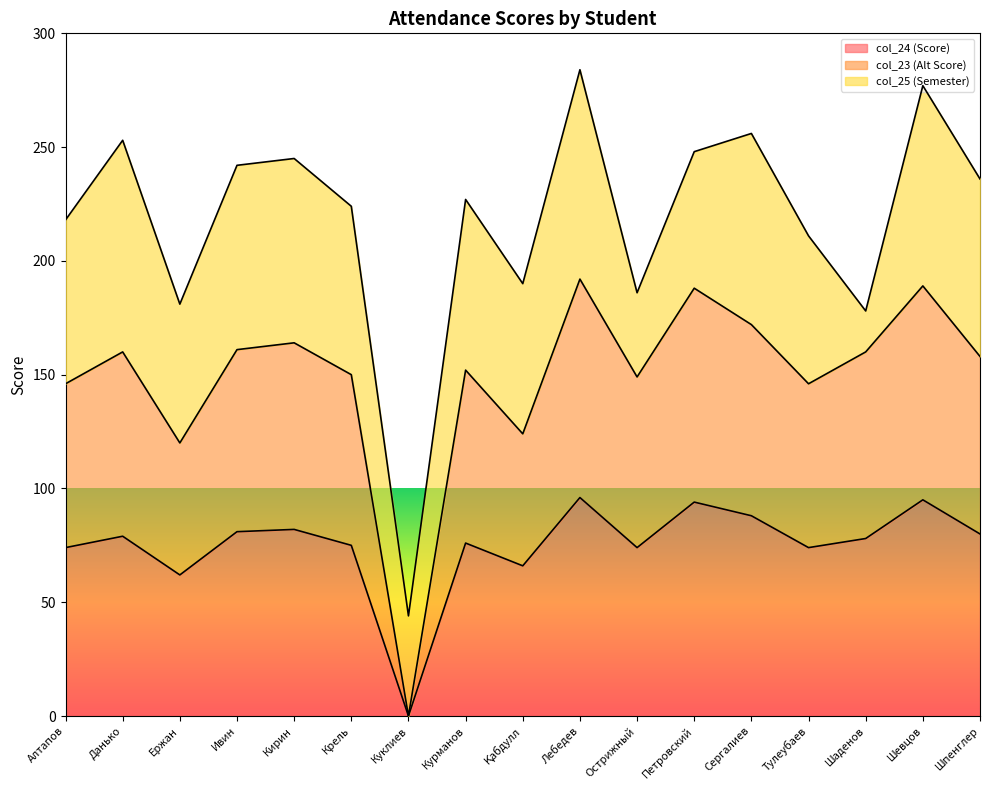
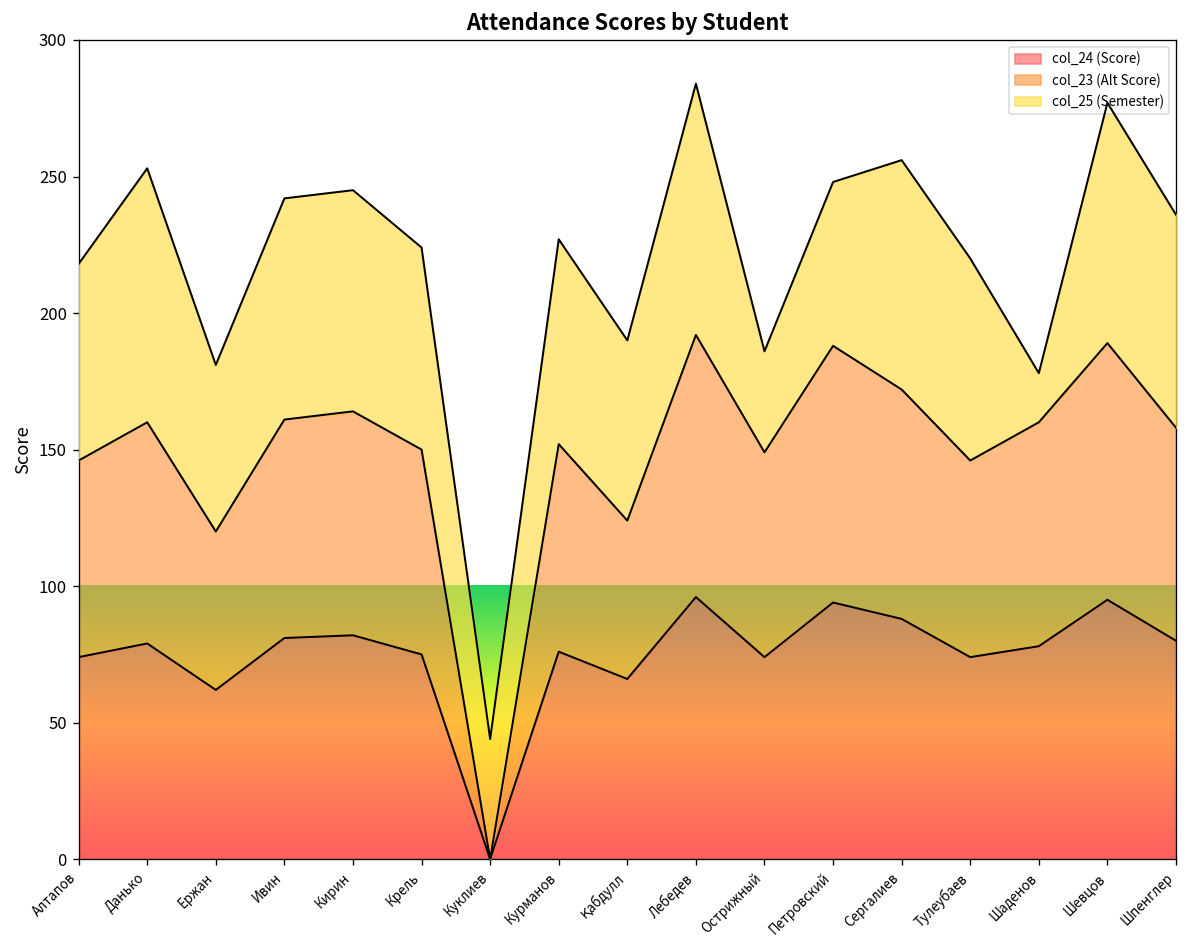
col_25 (Semester), Тулеубаев: 65 -> 74
